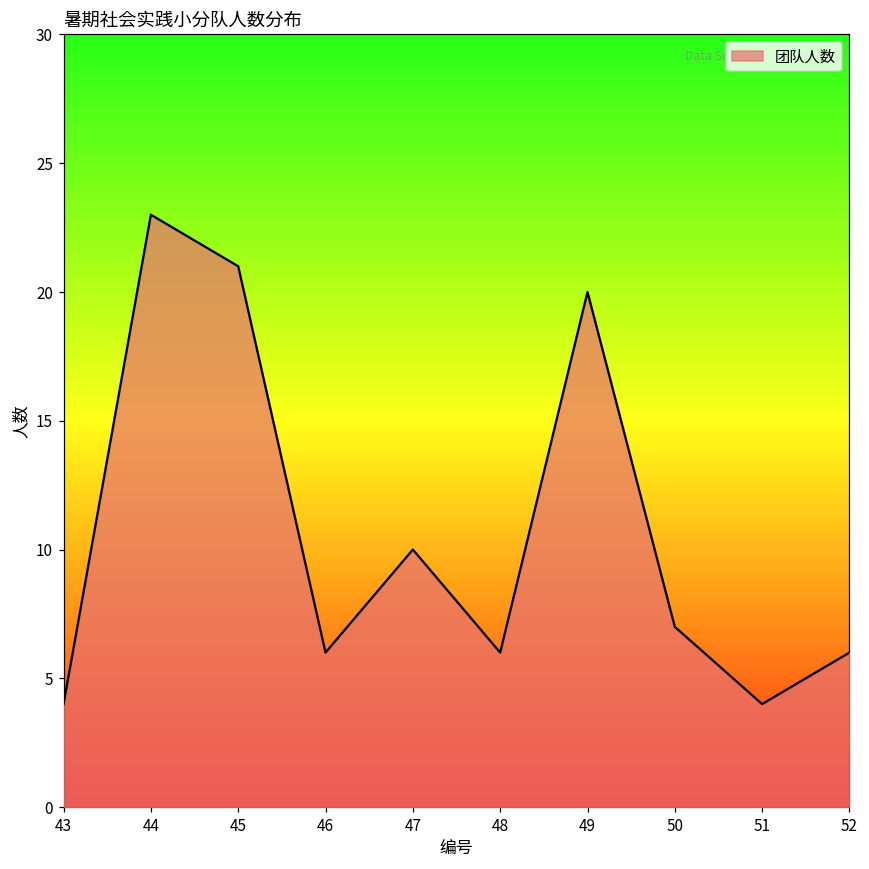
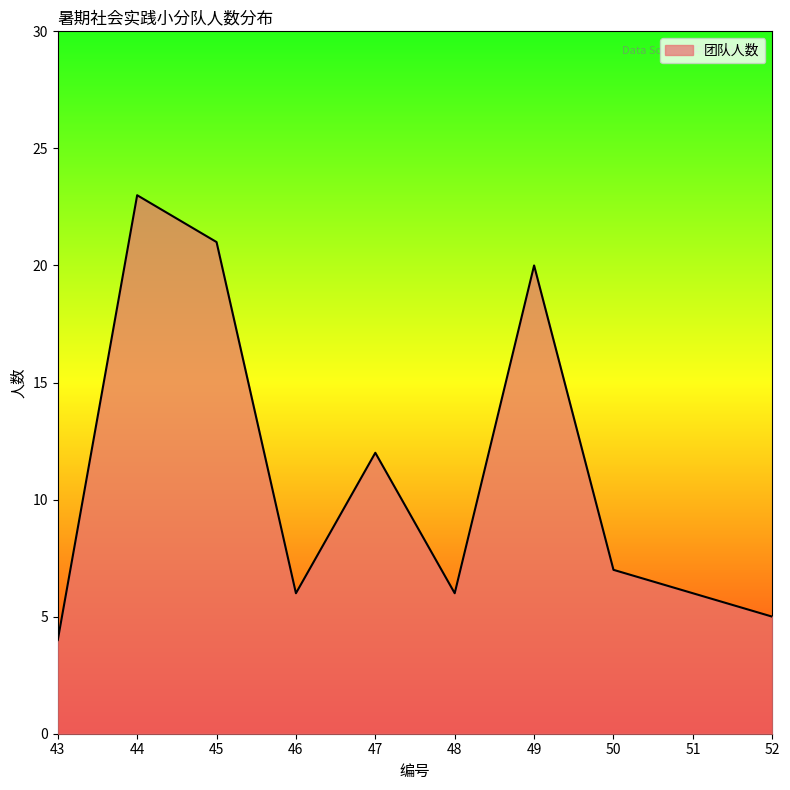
47: 10 -> 12
51: 4 -> 6
52: 6 -> 5
